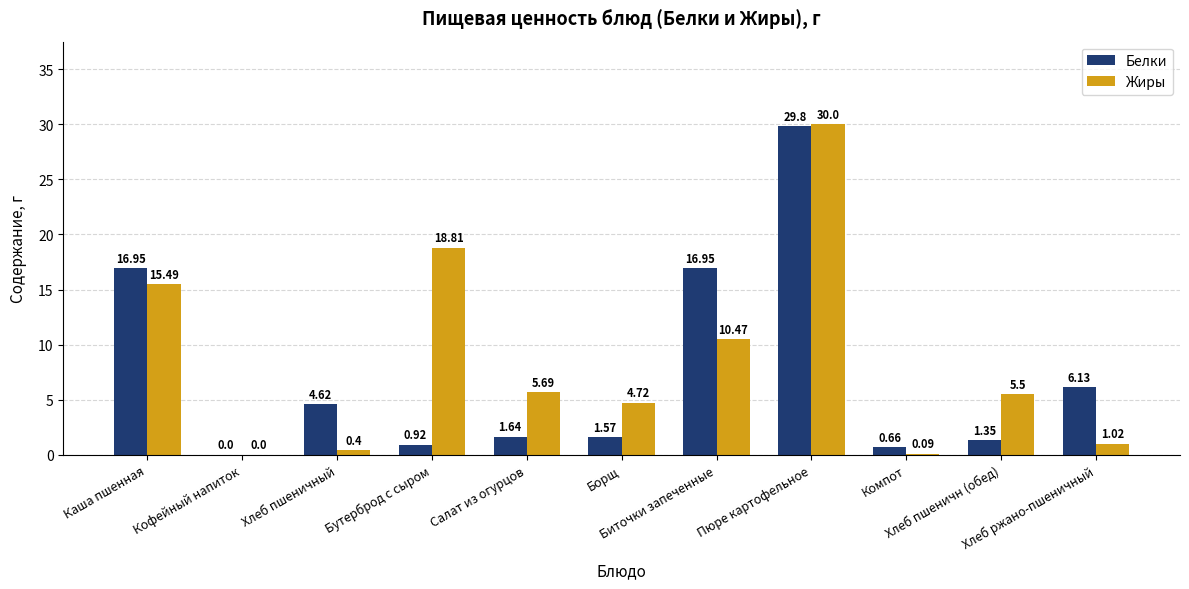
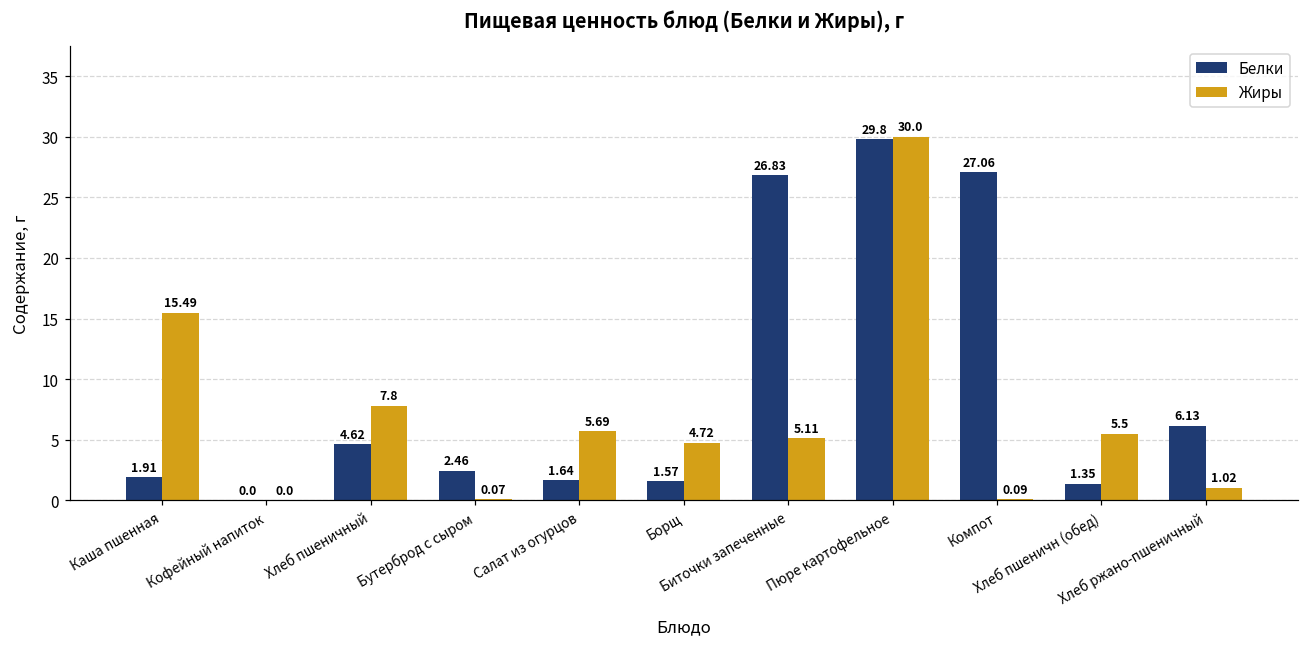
Белки, Каша пшенная: 16.95 -> 1.91
Жиры, Хлеб пшеничный: 0.4 -> 7.8
Белки, Бутерброд с сыром: 0.92 -> 2.46
Жиры, Бутерброд с сыром: 18.81 -> 0.07
Белки, Биточки запеченные: 16.95 -> 26.83
Жиры, Биточки запеченные: 10.47 -> 5.11
Белки, Компот: 0.66 -> 27.06
